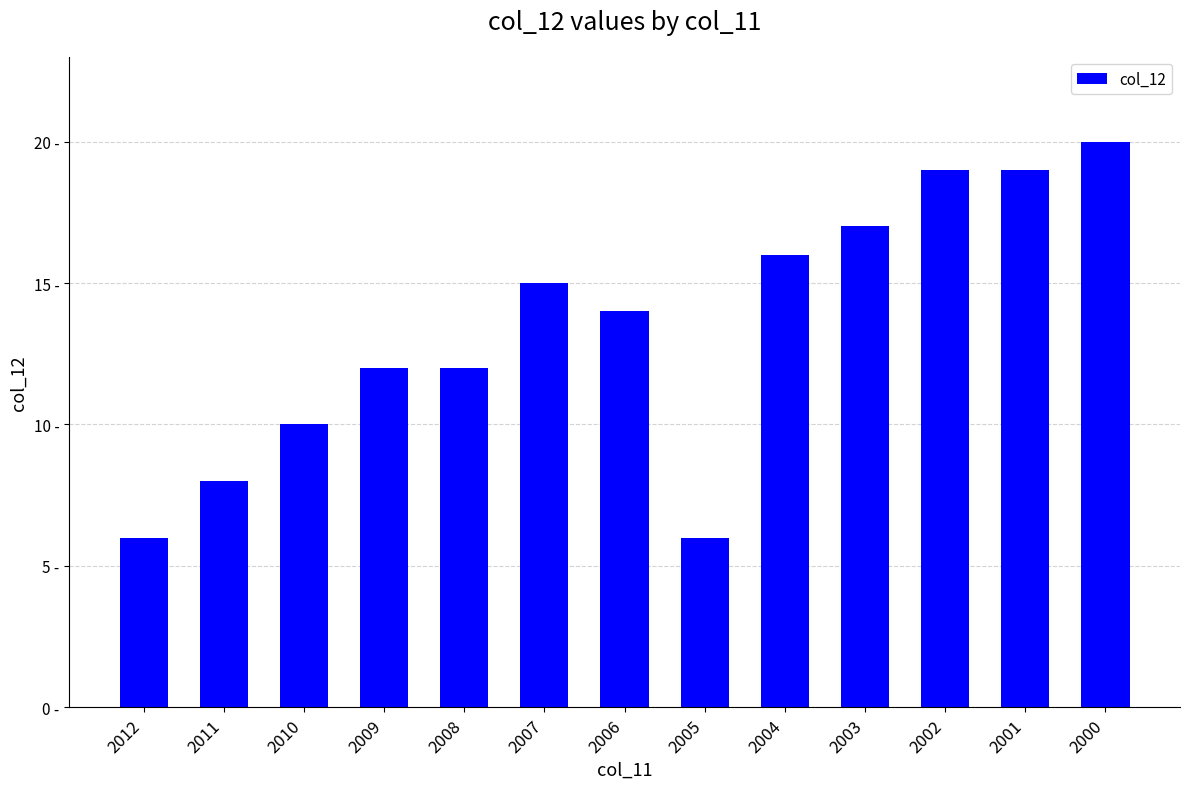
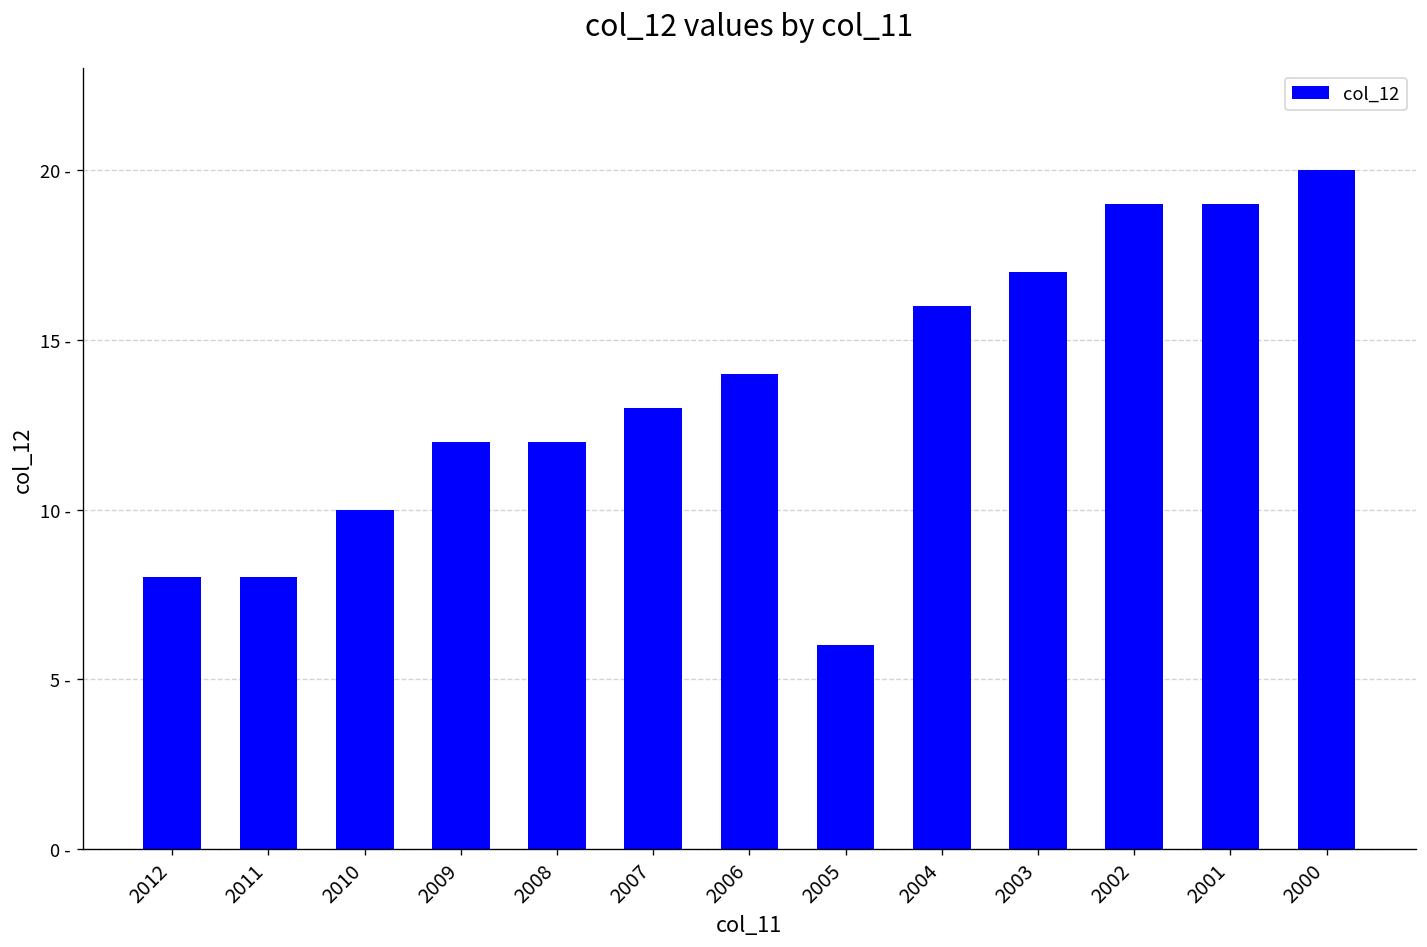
2012: 6 - -> 8 -
2007: 15 - -> 13 -
